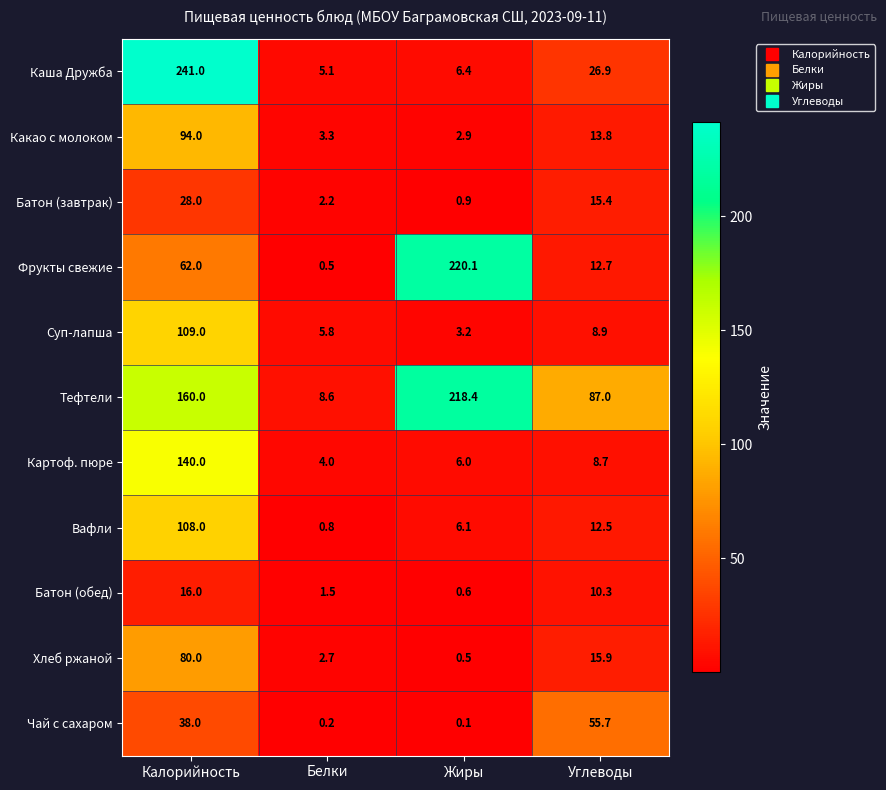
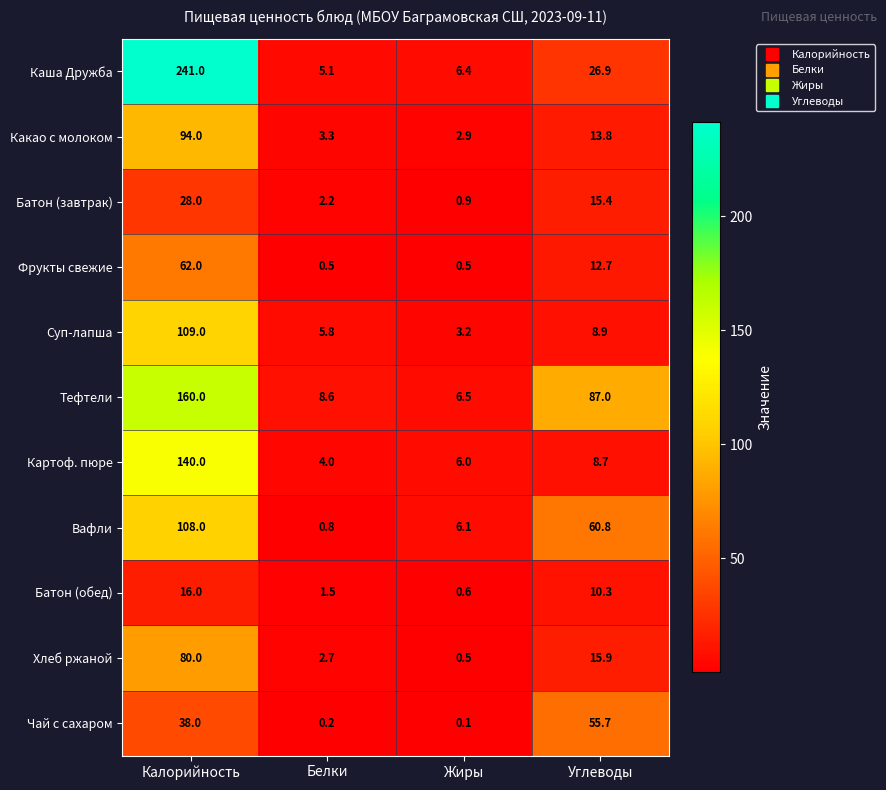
Фрукты свежие, Жиры: 220.1 -> 0.5
Тефтели, Жиры: 218.4 -> 6.5
Вафли, Углеводы: 12.5 -> 60.8
